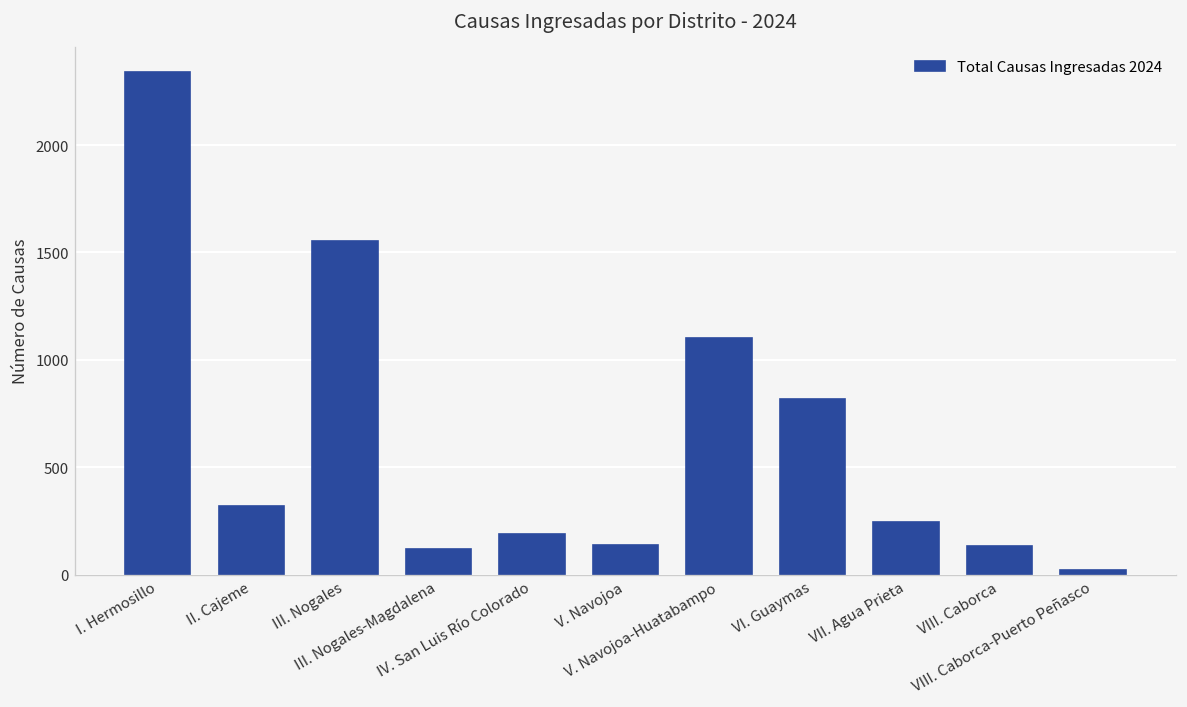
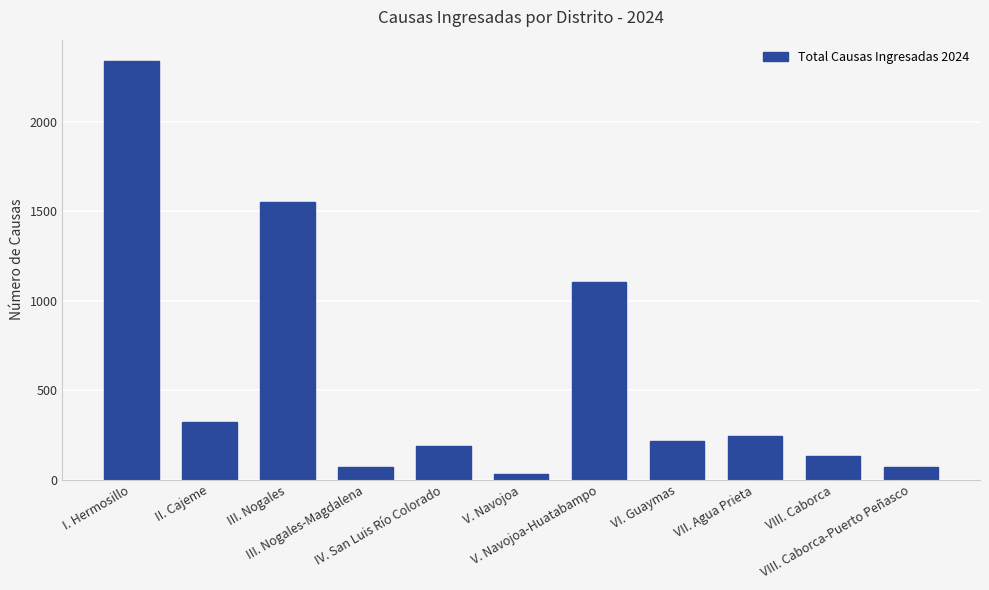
III. Nogales-Magdalena: 120 -> 70
V. Navojoa: 140 -> 30
VI. Guaymas: 820 -> 220
VIII. Caborca-Puerto Peñasco: 20 -> 70
